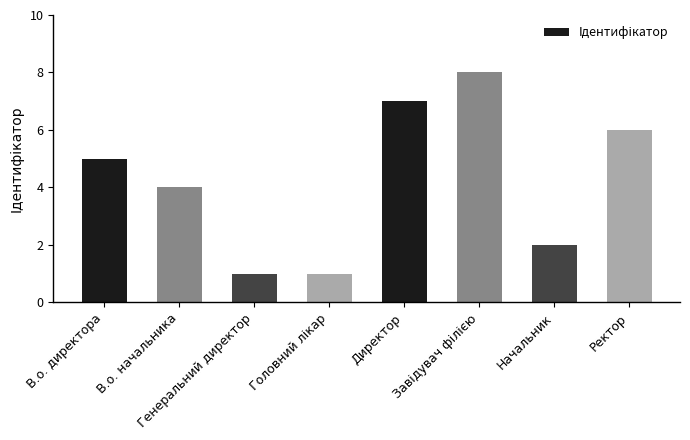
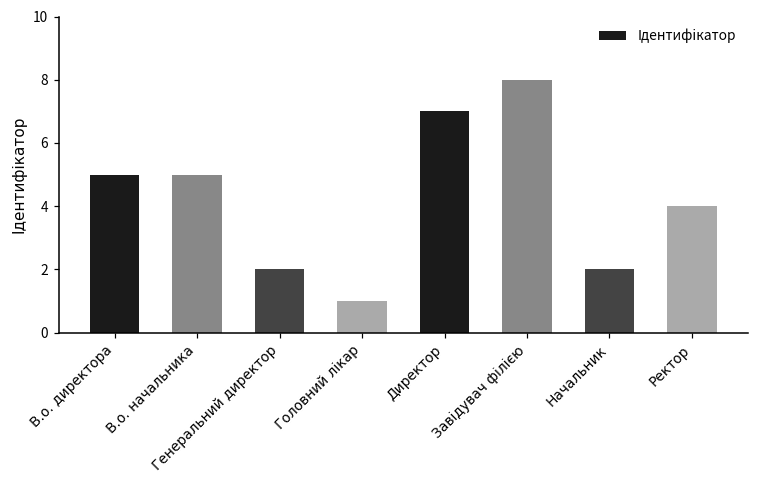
В.о. начальника: 4 -> 5
Генеральний директор: 1 -> 2
Ректор: 6 -> 4
